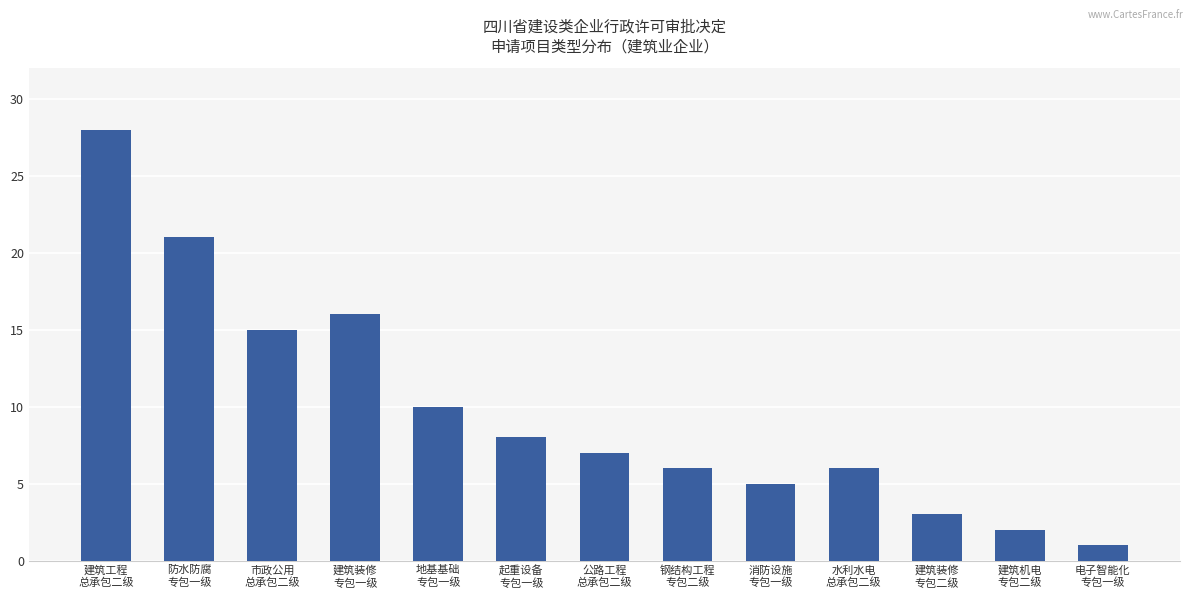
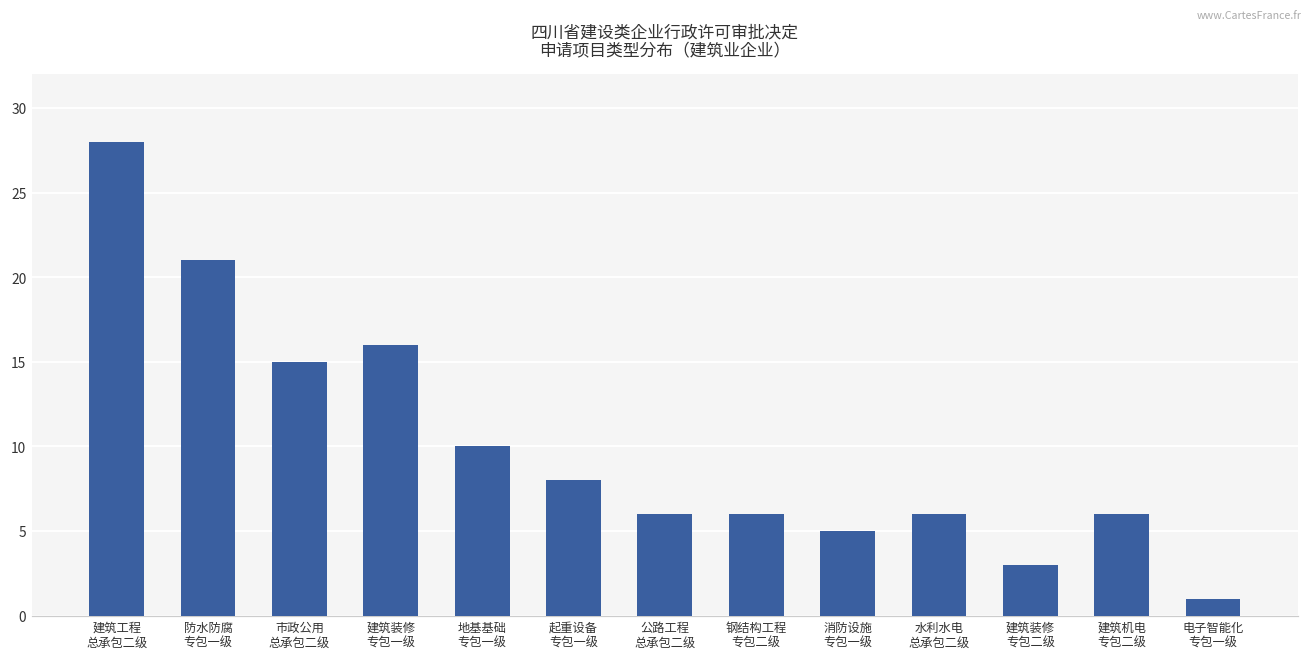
公路工程 总承包二级: 7 -> 6
建筑机电 专包二级: 2 -> 6
